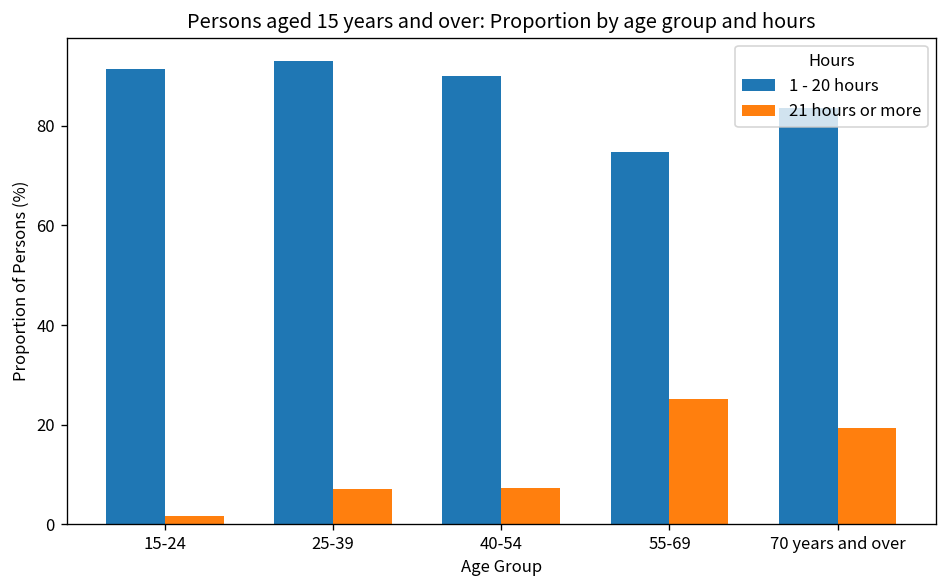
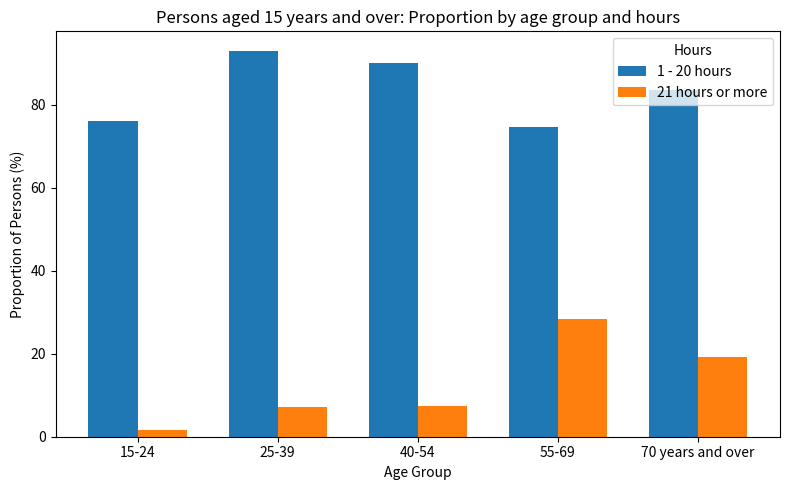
1 - 20 hours, 15-24: 91 -> 76
21 hours or more, 55-69: 25 -> 28
